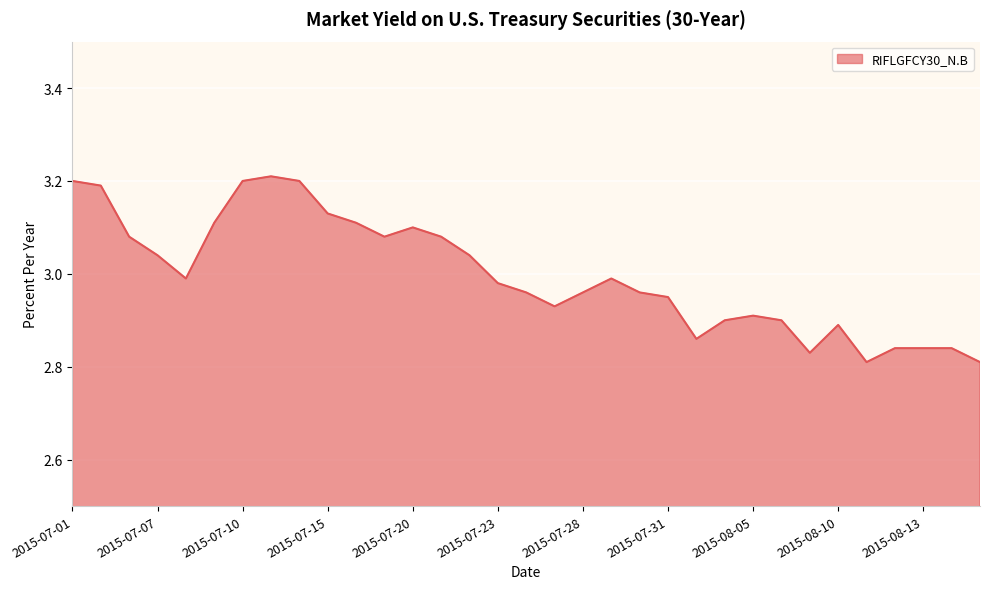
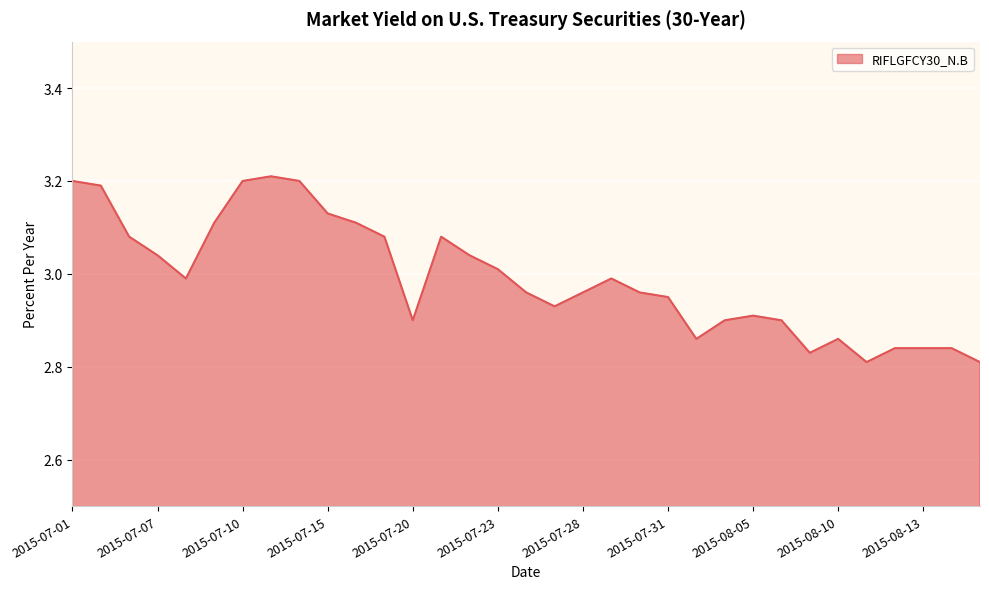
2015-07-20: 3.1 -> 2.9
2015-07-23: 2.98 -> 3.01
2015-08-10: 2.89 -> 2.86
